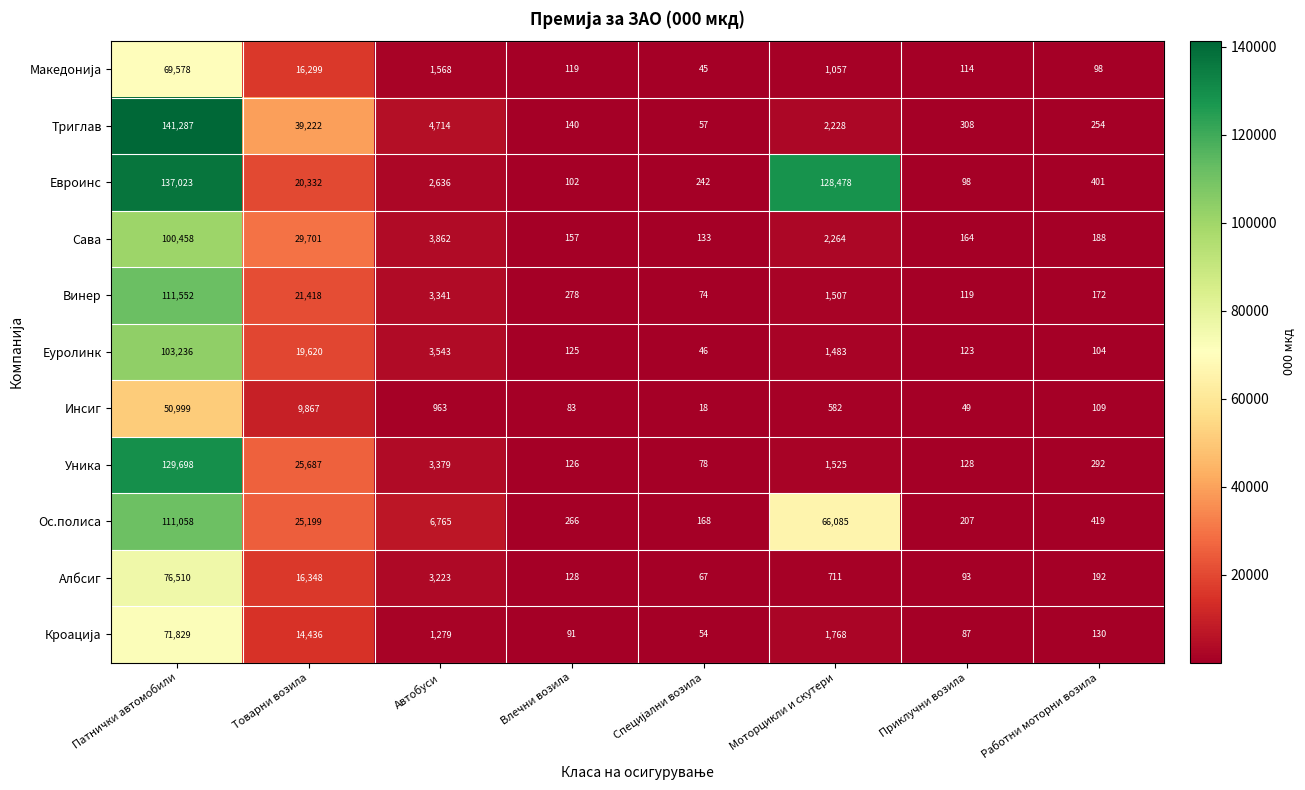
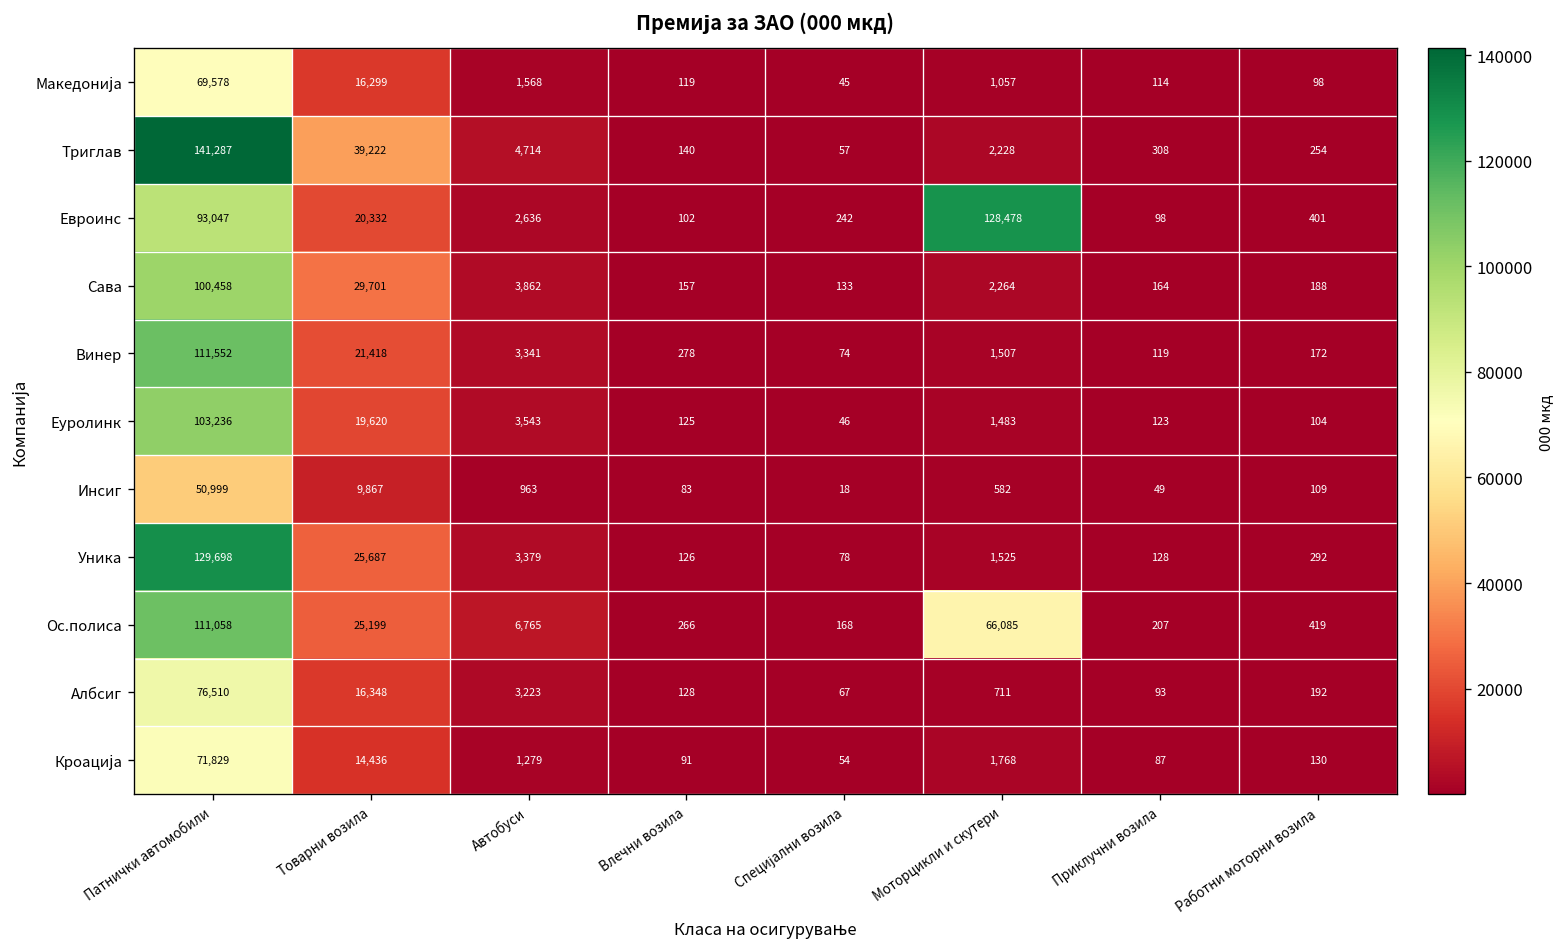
Евроинс, Патнички автомобили: 137,023 -> 93,047
